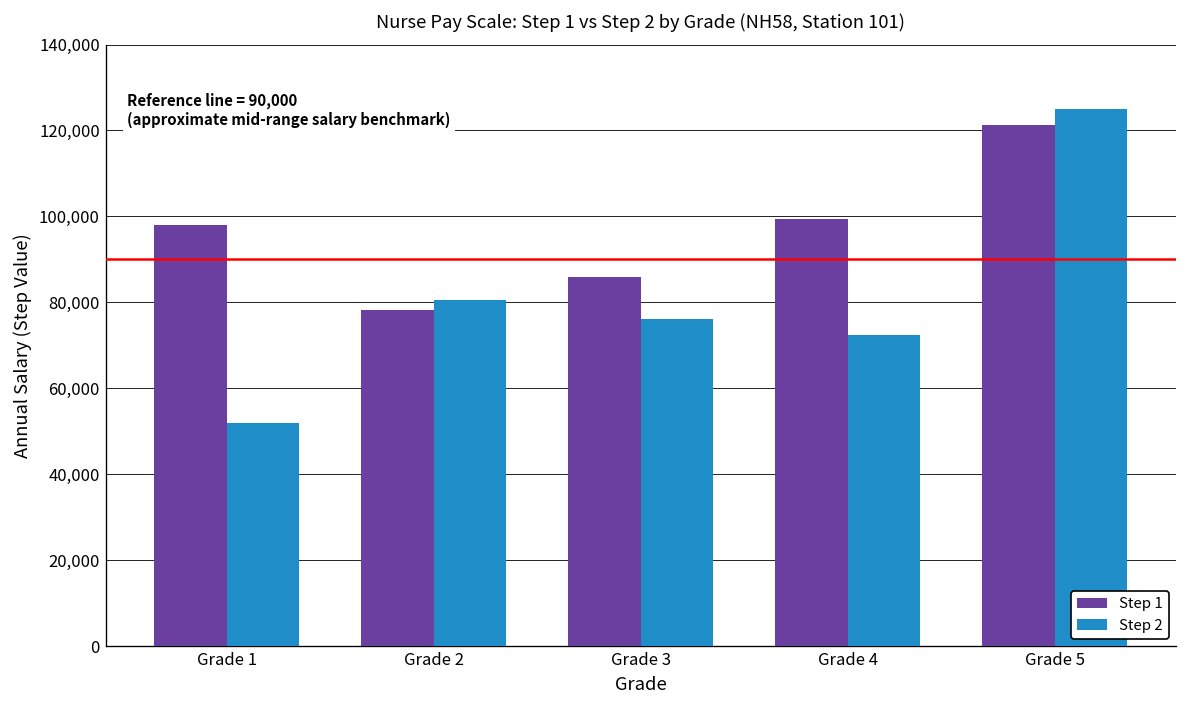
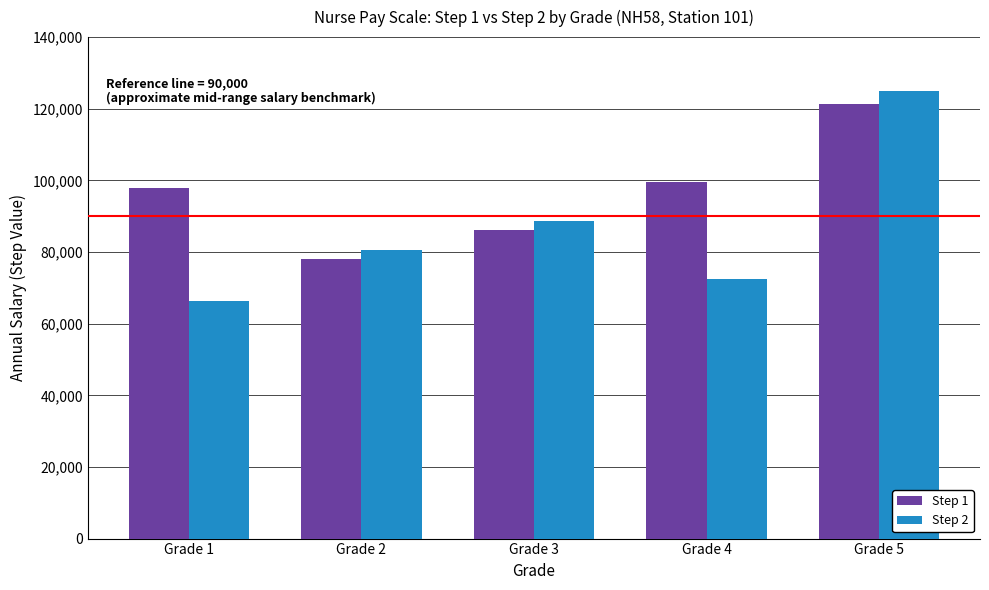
Step 2, Grade 1: 52,000 -> 66,000
Step 2, Grade 3: 76,000 -> 89,000
